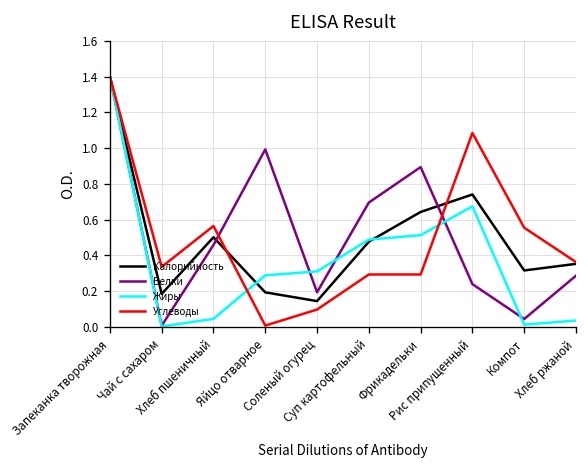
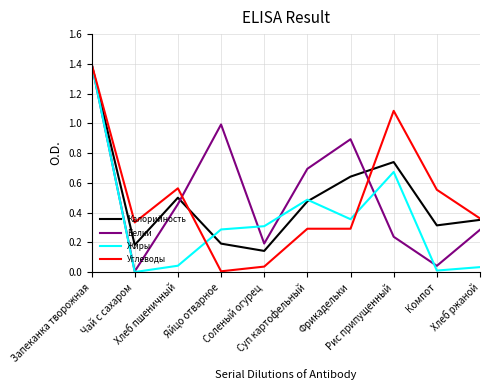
Углеводы, Соленый огурец: 0.10 -> 0.04
Жиры, Фрикадельки: 0.51 -> 0.36
